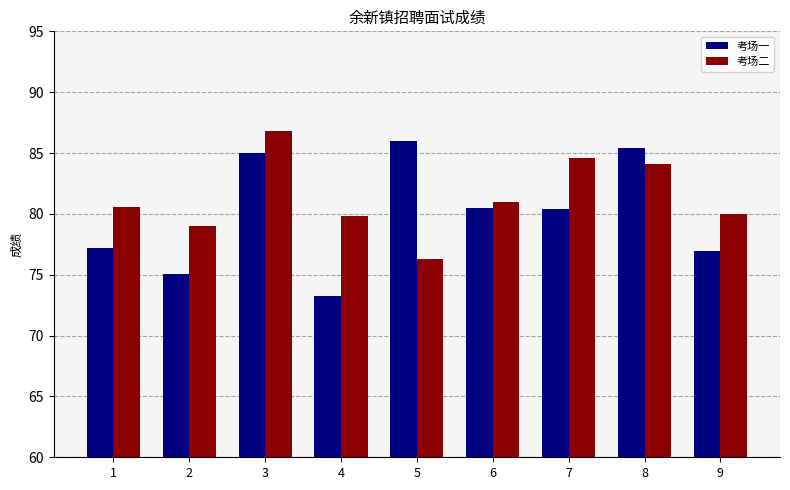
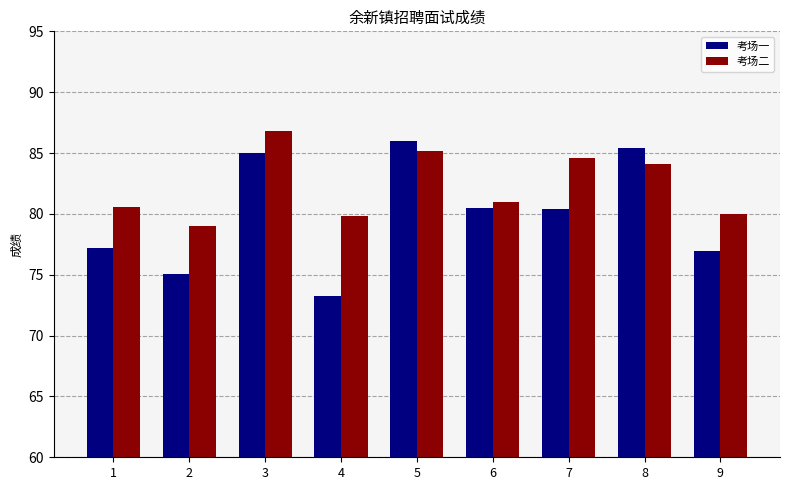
考场二, 5: 76.3 -> 85.2
